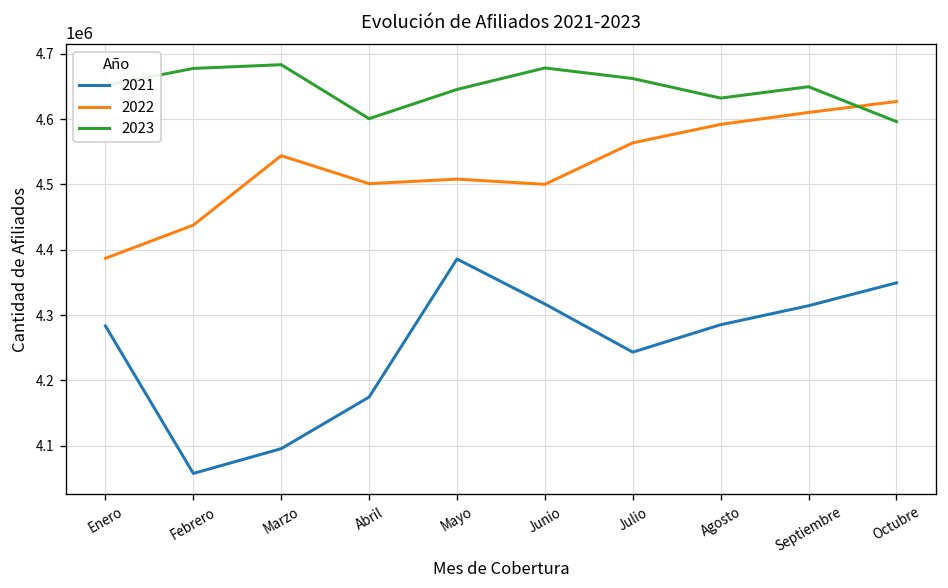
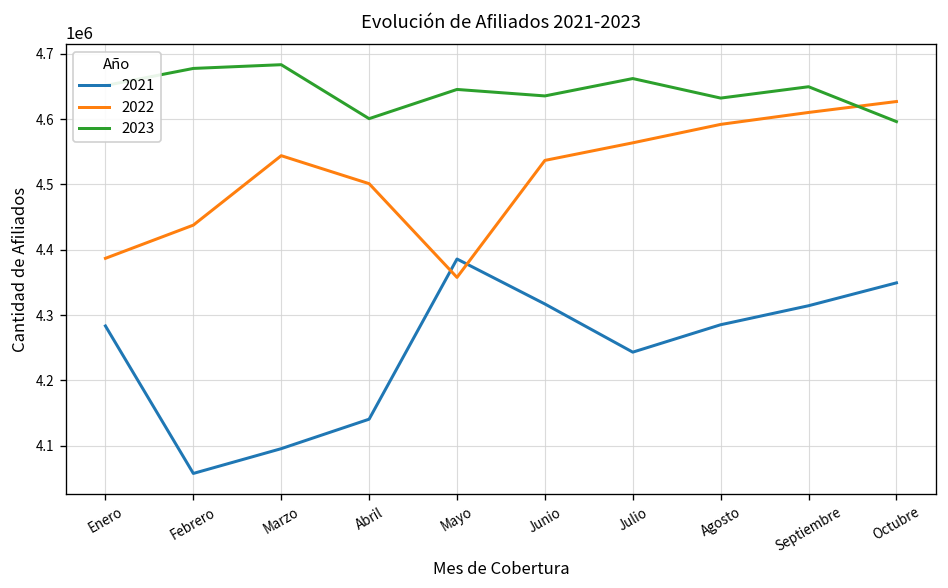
2021, Abril: 4170000 -> 4140000
2022, Mayo: 4510000 -> 4360000
2022, Junio: 4500000 -> 4540000
2023, Junio: 4680000 -> 4640000
